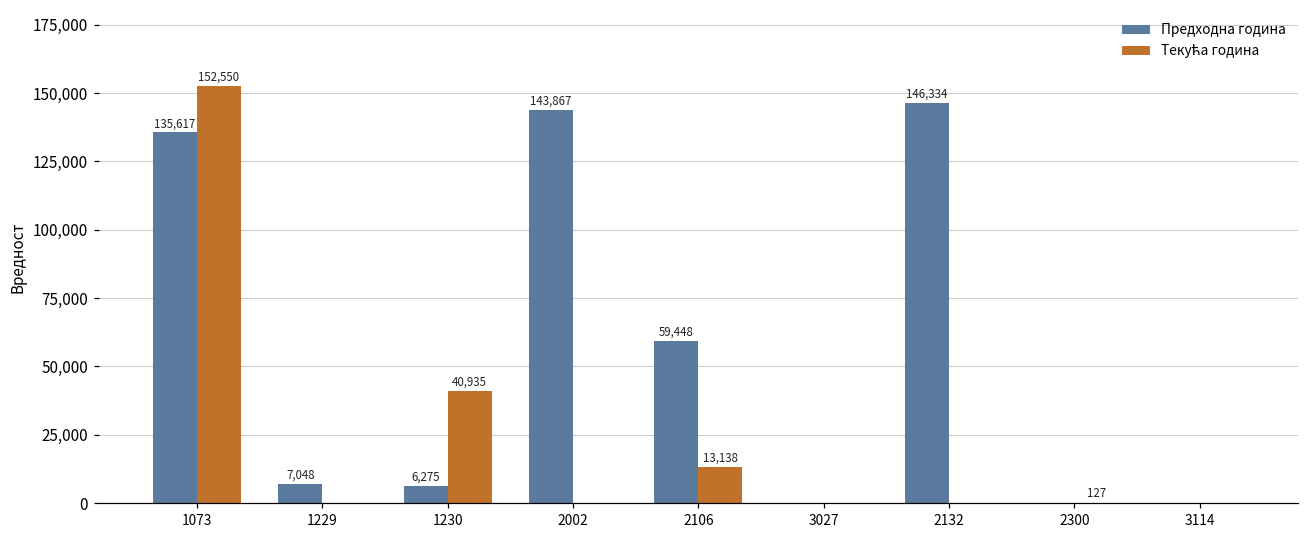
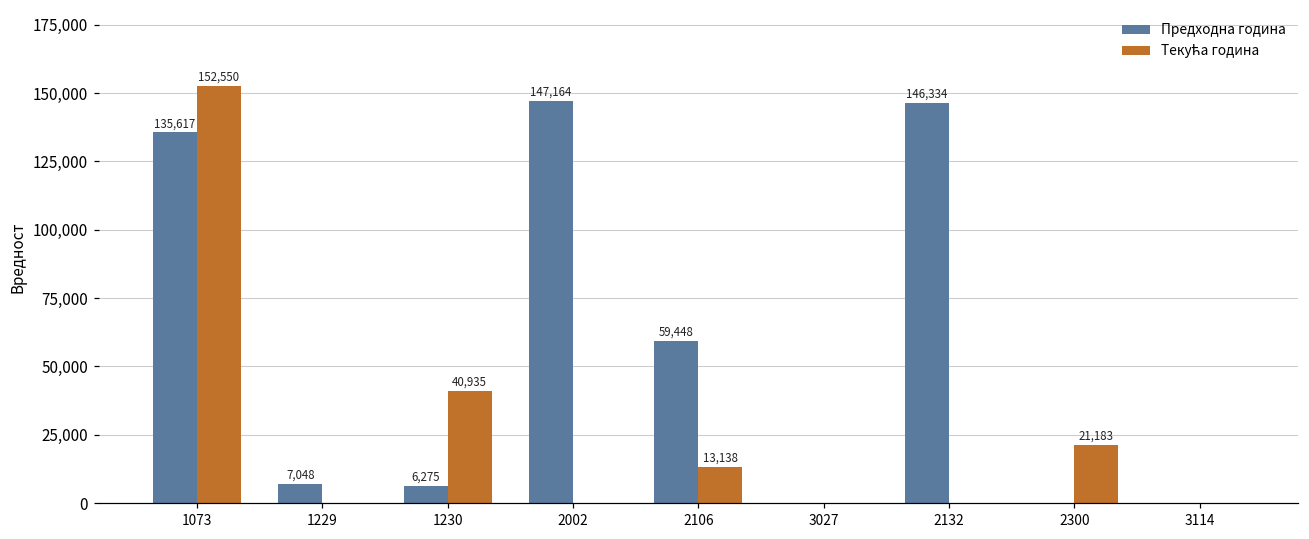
Предходна година, 2002: 143,867 -> 147,164
Текућа година, 2300: 127 -> 21,183
